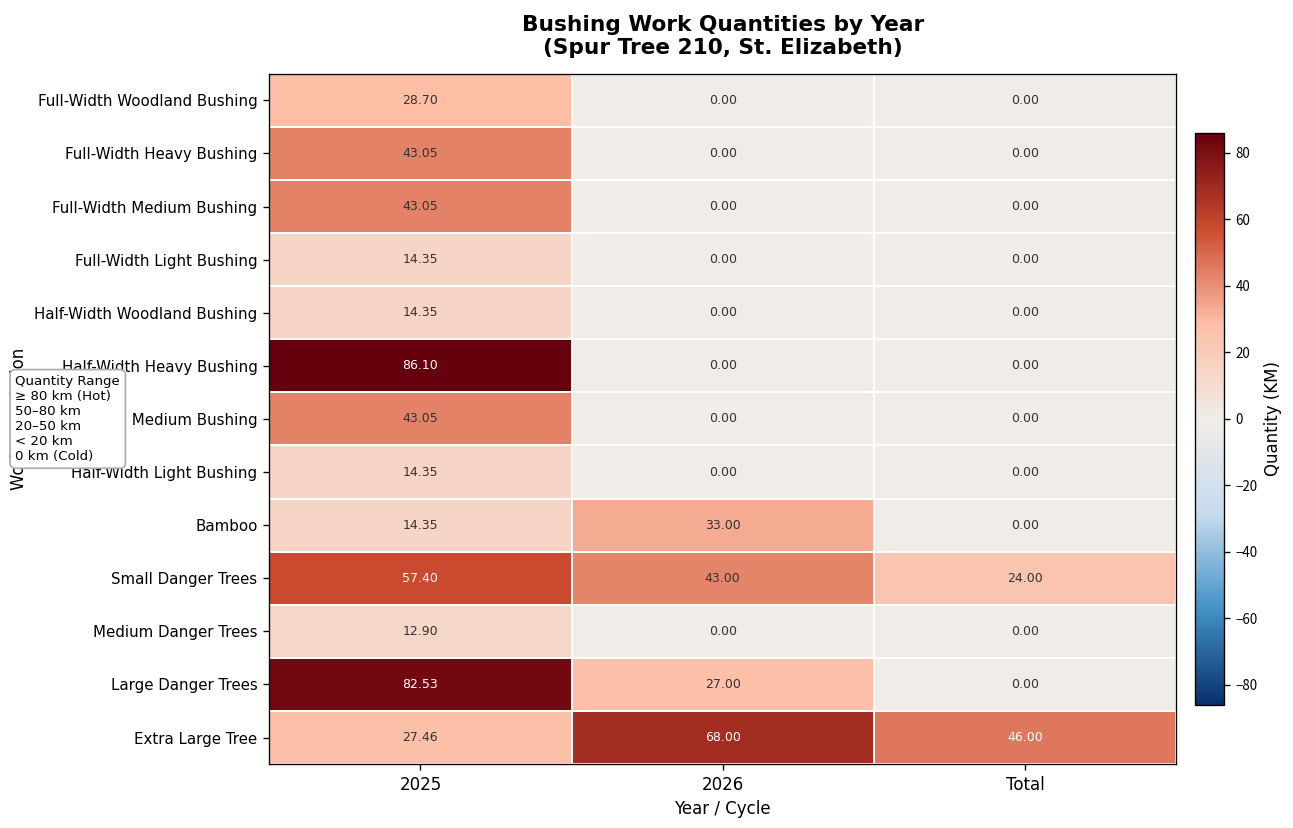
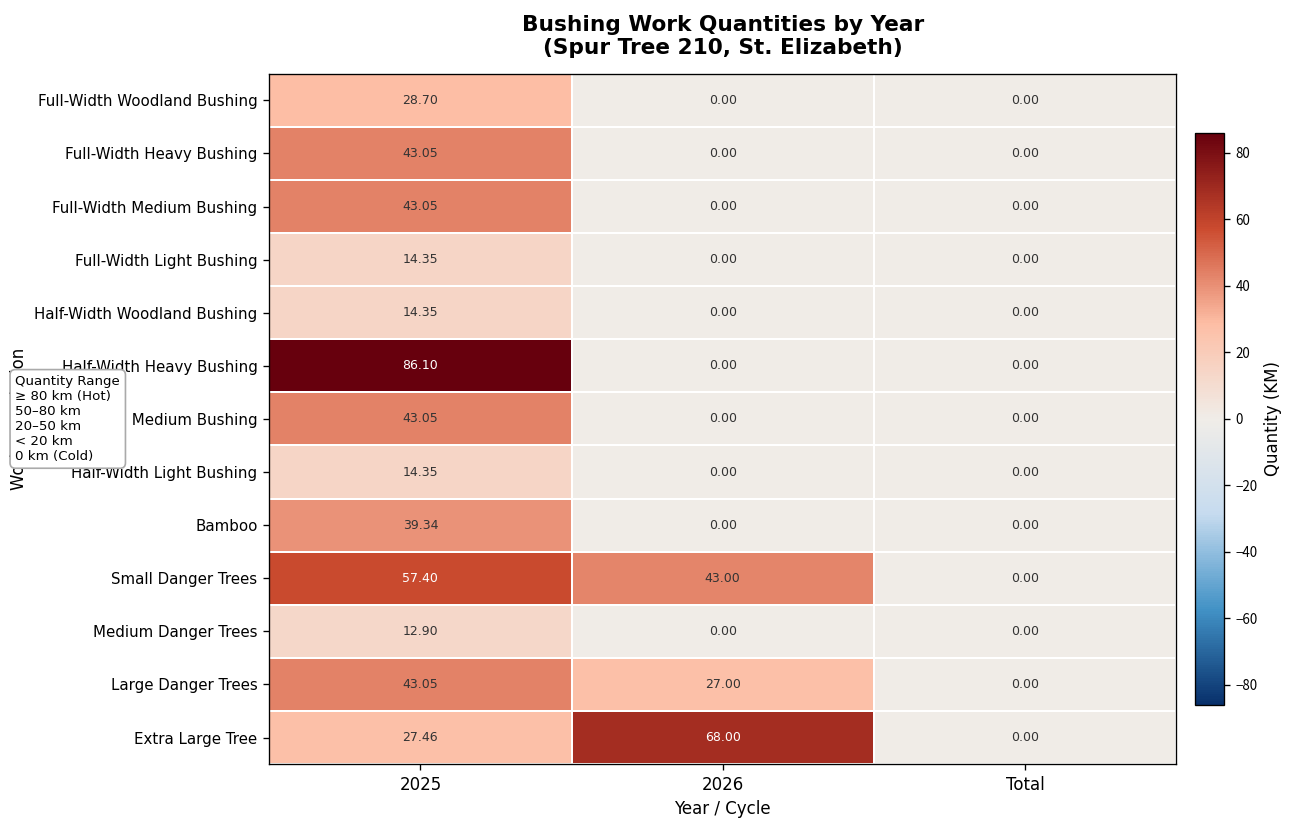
Bamboo, 2025: 14.35 -> 39.34
Bamboo, 2026: 33.00 -> 0.00
Small Danger Trees, Total: 24.00 -> 0.00
Large Danger Trees, 2025: 82.53 -> 43.05
Extra Large Tree, Total: 46.00 -> 0.00
